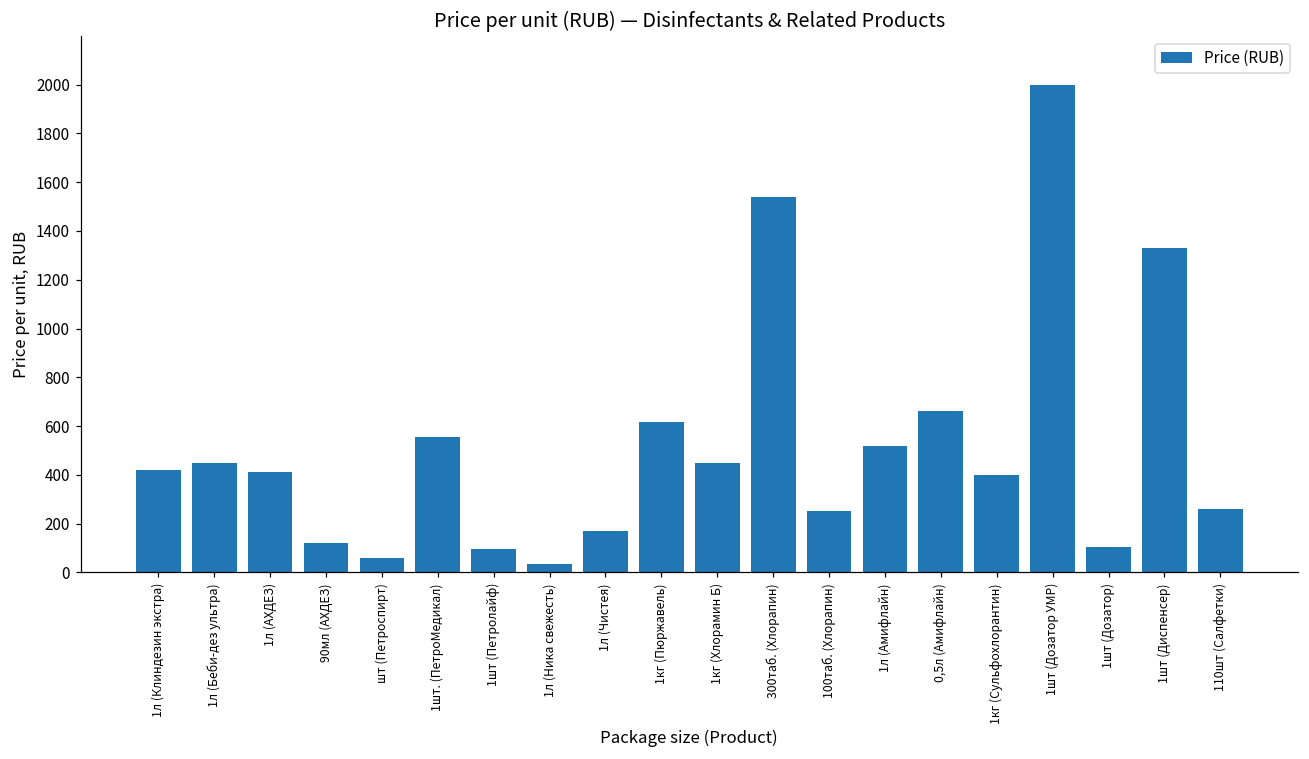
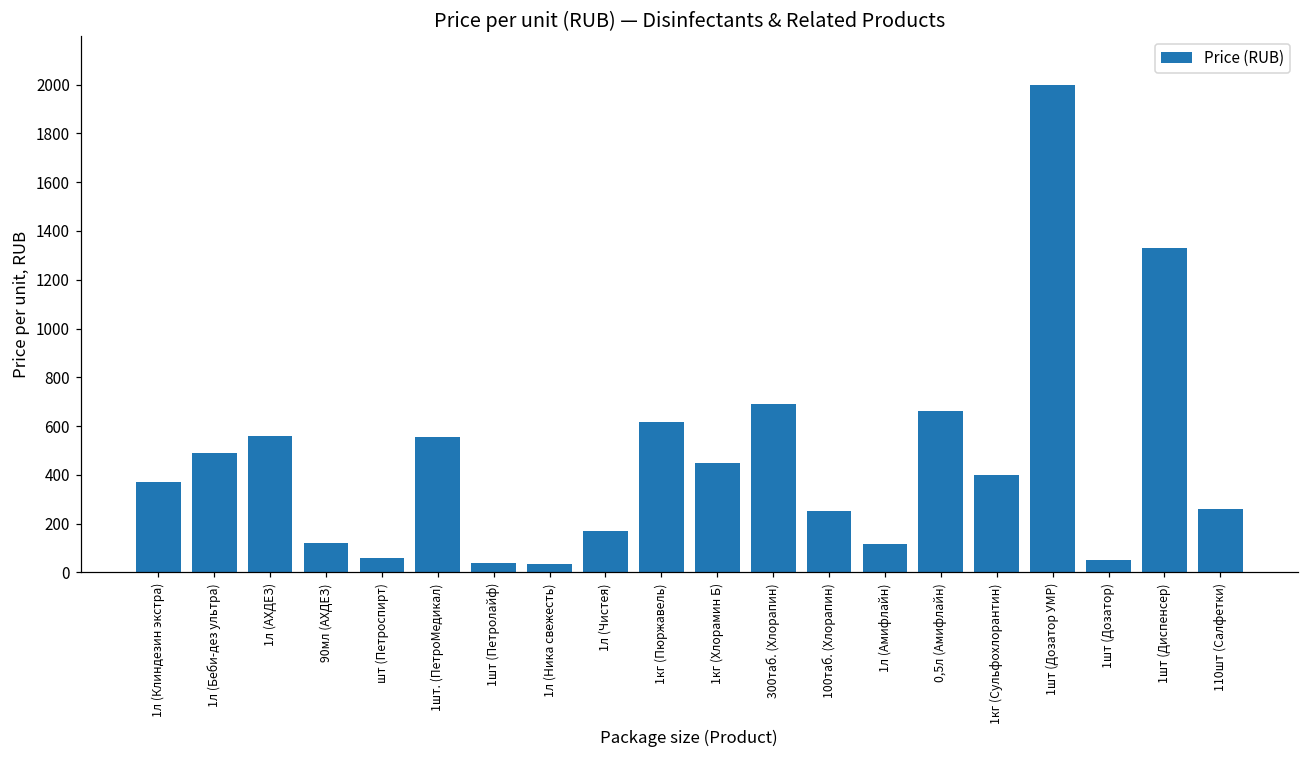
1л (Клиндезин экстра): 420 -> 370
1л (Беби-дез ультра): 450 -> 490
1л (АХДЕЗ): 410 -> 560
1шт (Петролайф): 100 -> 40
300таб. (Хлорапин): 1540 -> 690
1л (Амифлайн): 520 -> 120
1шт (Дозатор): 100 -> 50
